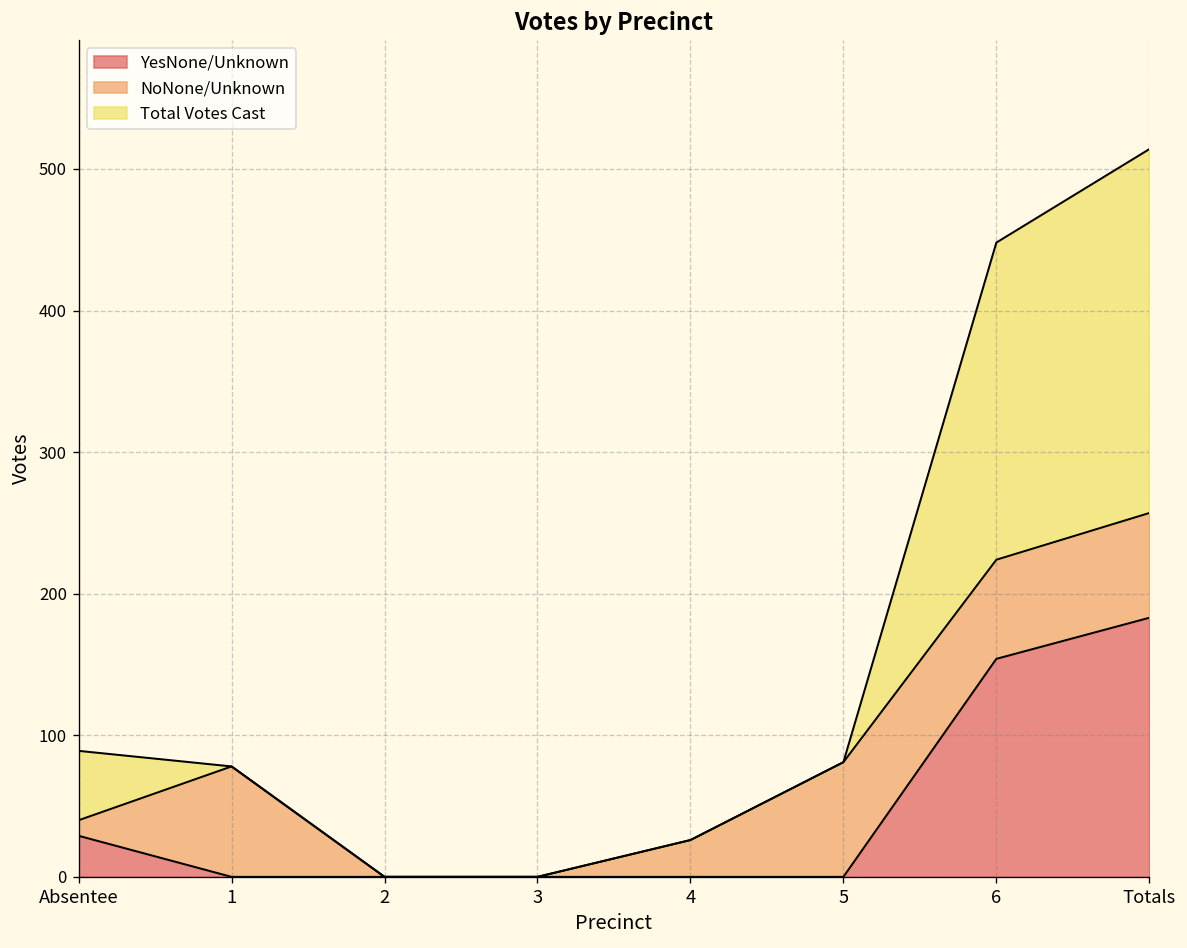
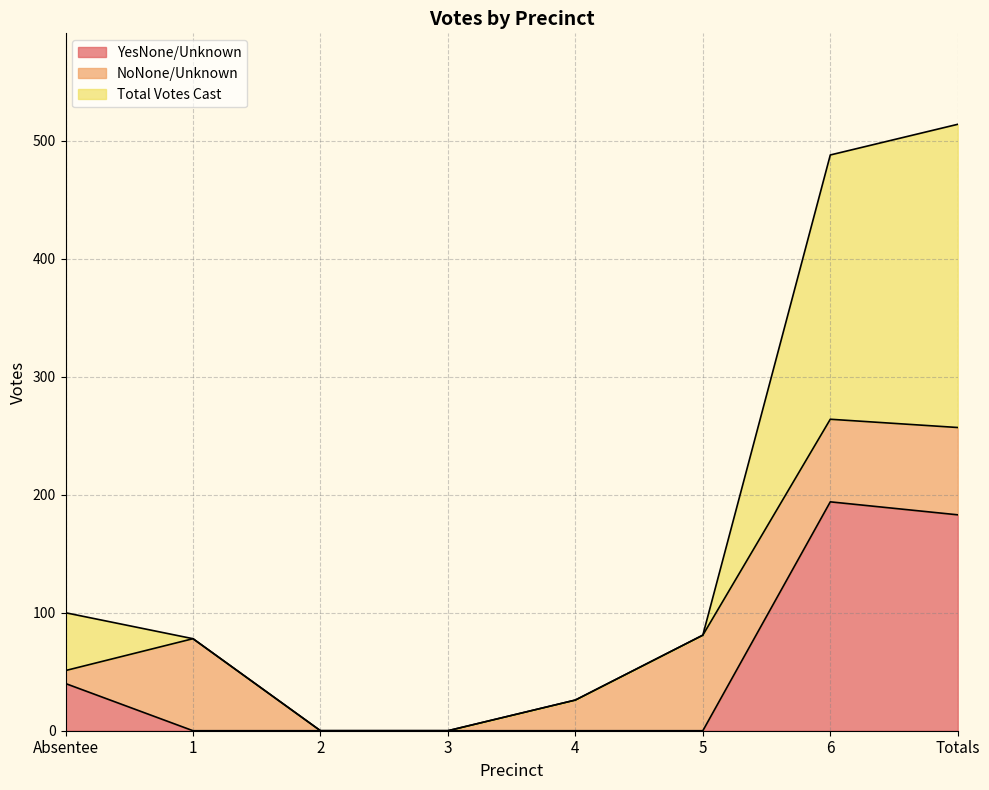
YesNone/Unknown, Absentee: 29 -> 40
YesNone/Unknown, 6: 154 -> 194
